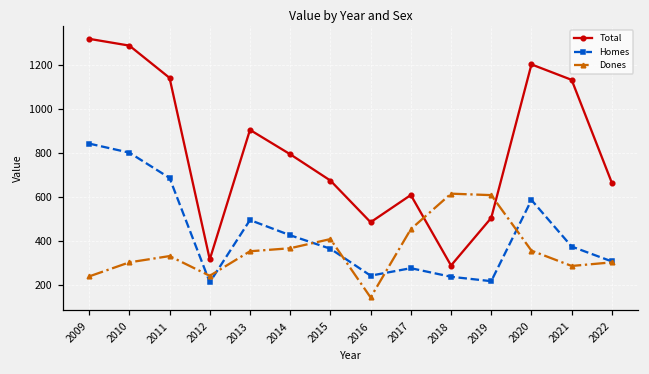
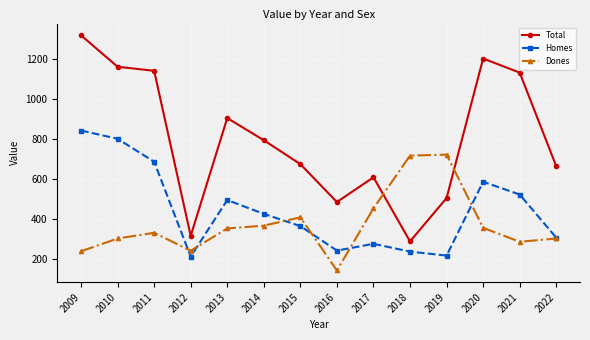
Total, 2010: 1290 -> 1160
Dones, 2018: 620 -> 720
Dones, 2019: 610 -> 720
Homes, 2021: 380 -> 520
